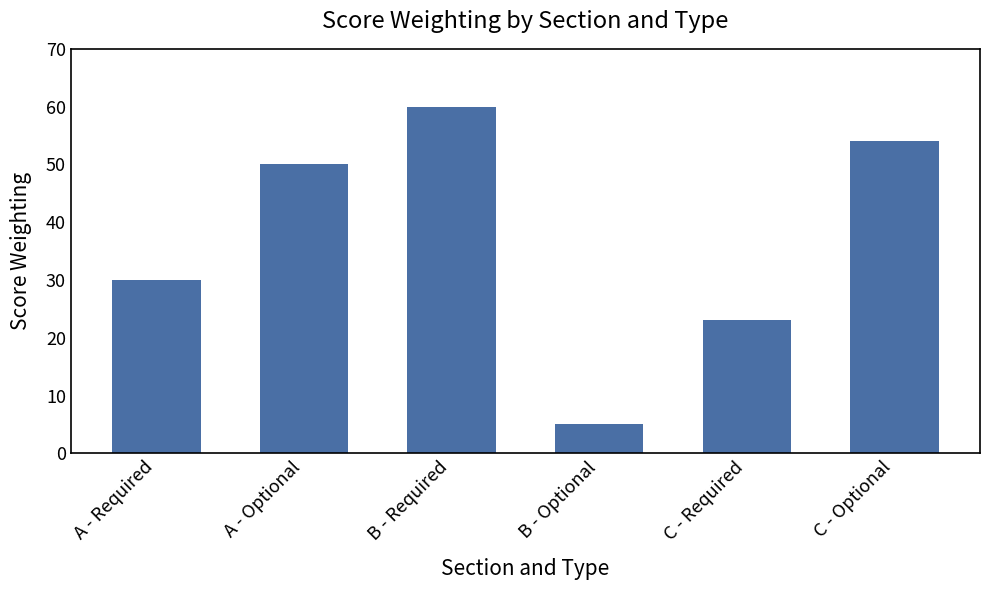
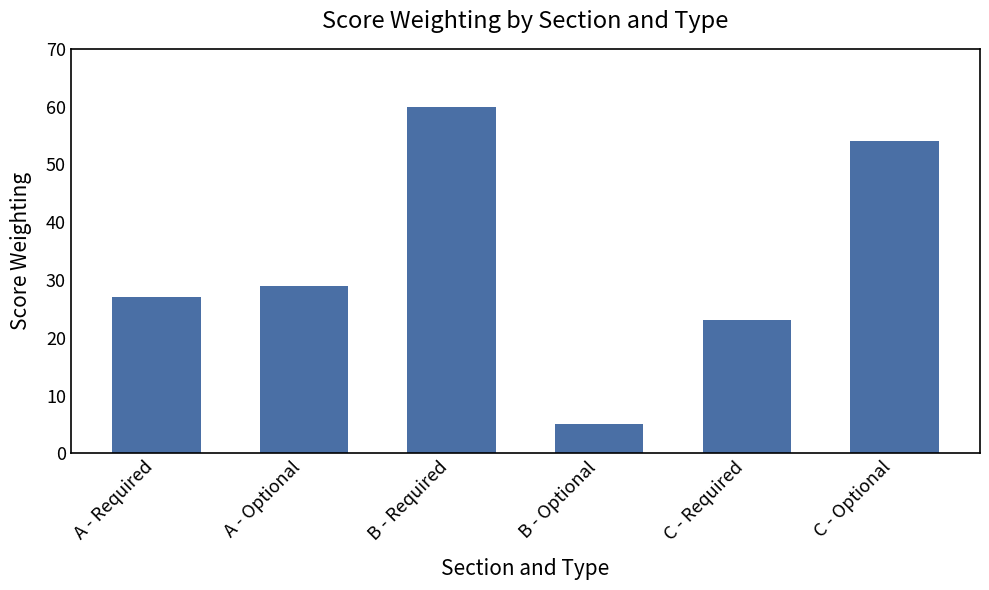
A - Required: 30 -> 27
A - Optional: 50 -> 29
